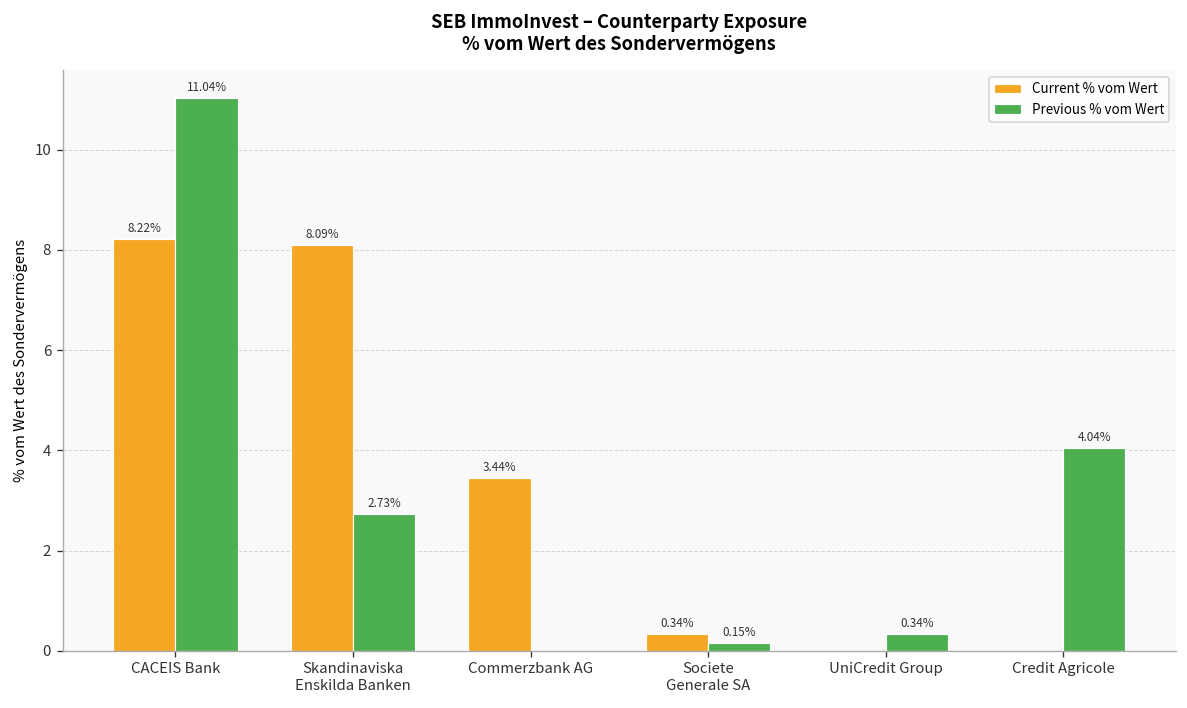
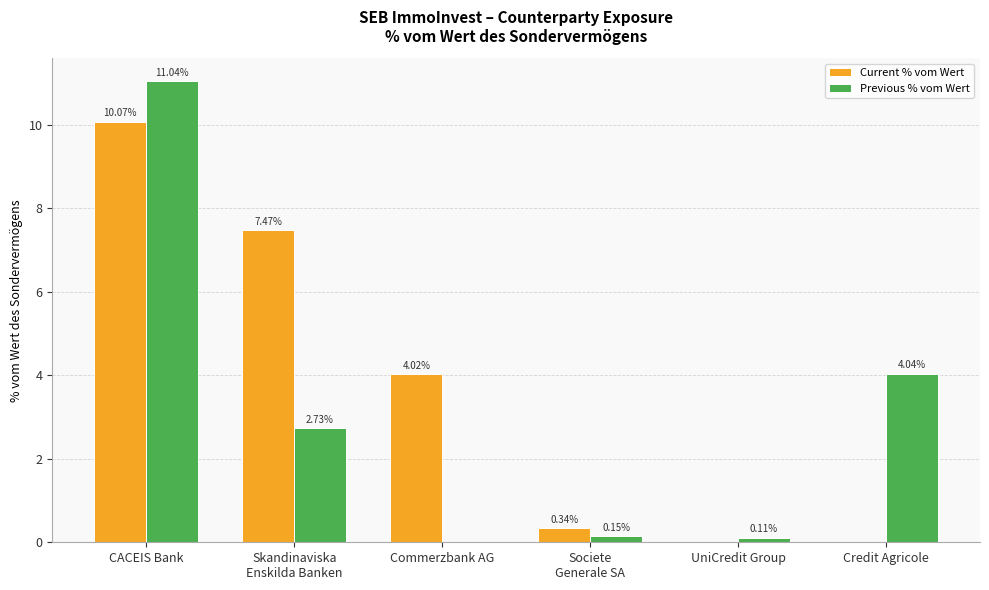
Current % vom Wert, CACEIS Bank: 8.22% -> 10.07%
Current % vom Wert, Skandinaviska Enskilda Banken: 8.09% -> 7.47%
Current % vom Wert, Commerzbank AG: 3.44% -> 4.02%
Previous % vom Wert, UniCredit Group: 0.34% -> 0.11%
